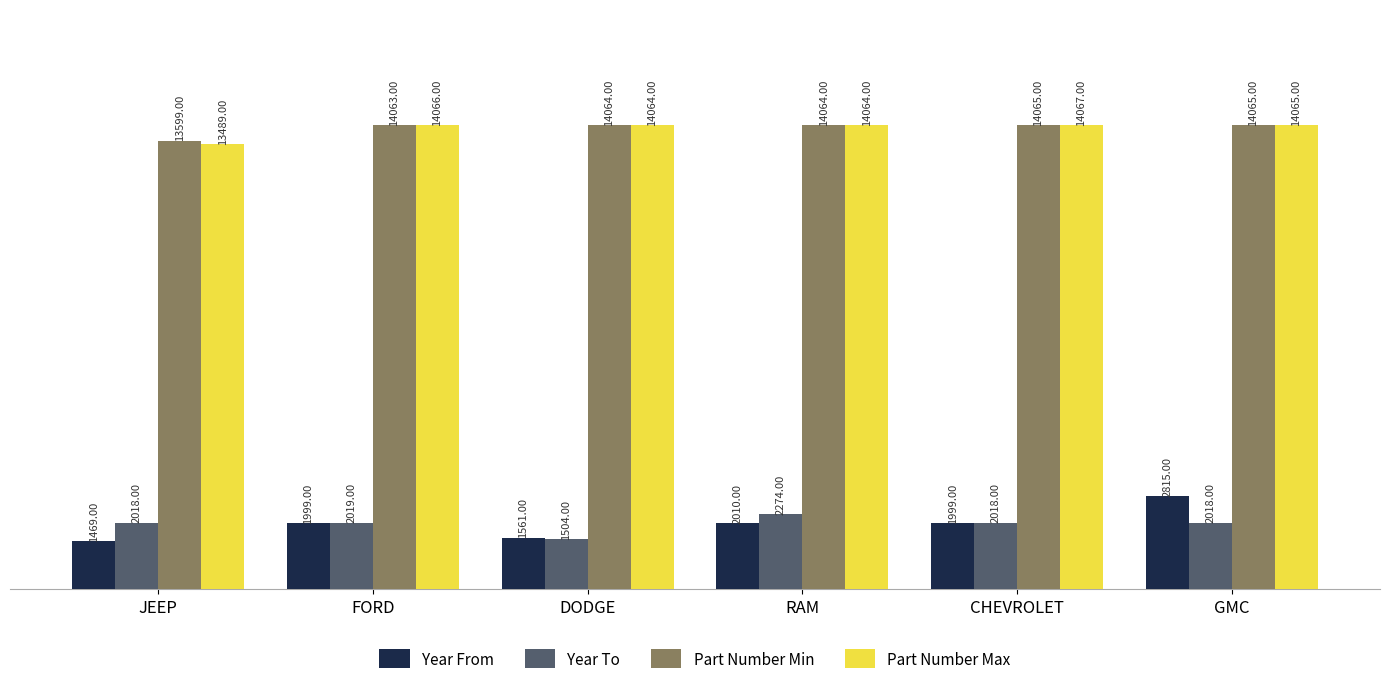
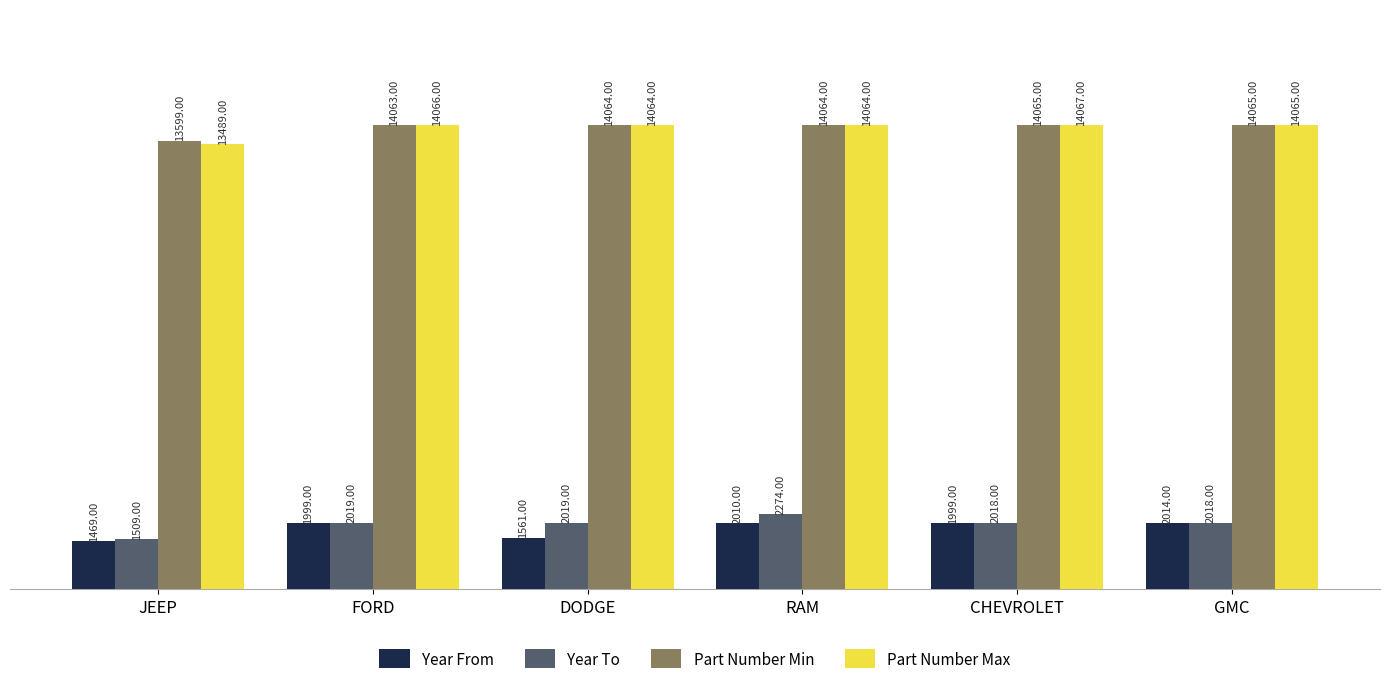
Year To, JEEP: 2018.00 -> 1509.00
Year To, DODGE: 1504.00 -> 2019.00
Year From, GMC: 2815.00 -> 2014.00
